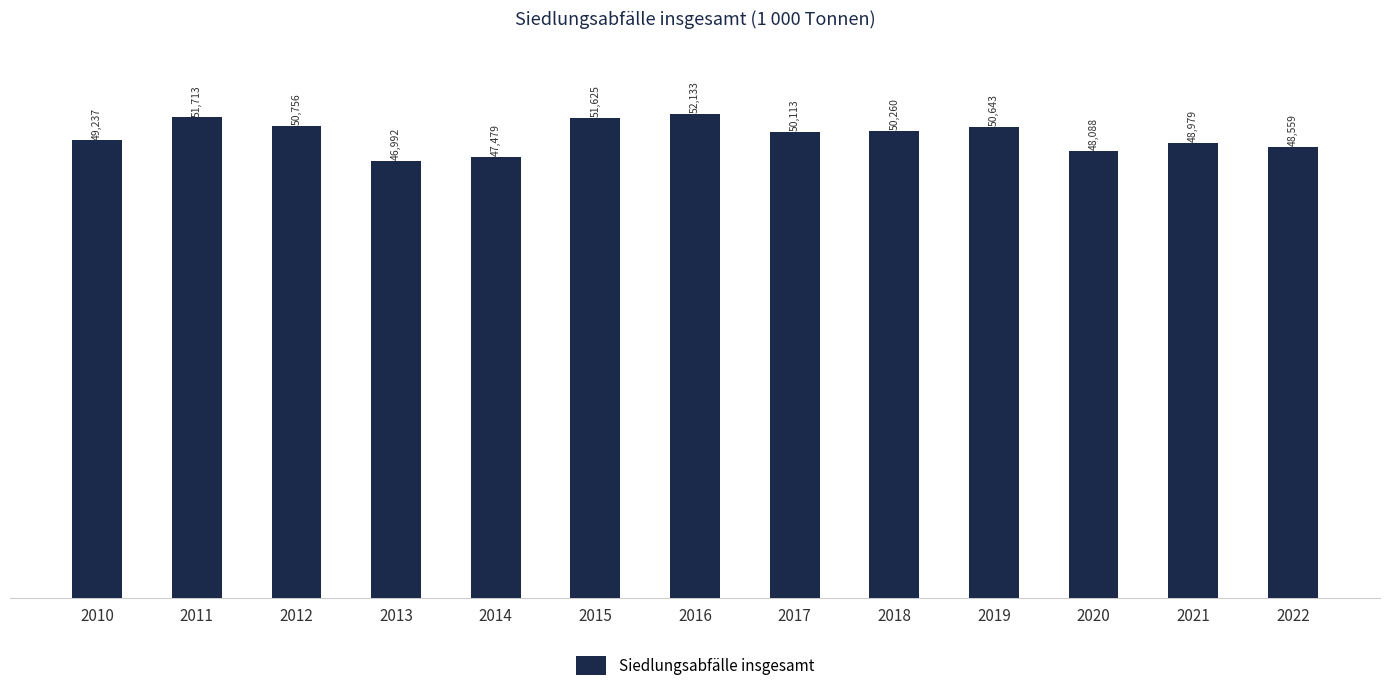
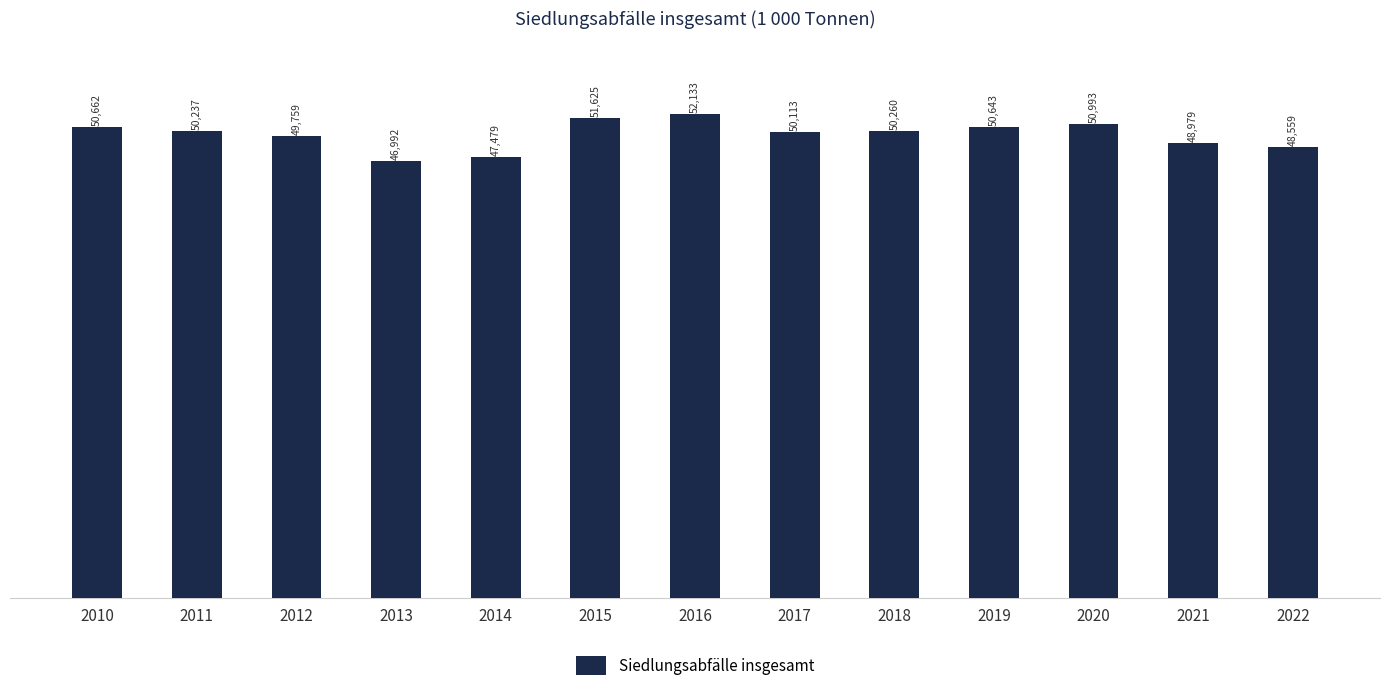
2010: 49,237 -> 50,662
2011: 51,713 -> 50,237
2012: 50,756 -> 49,759
2020: 48,088 -> 50,993
